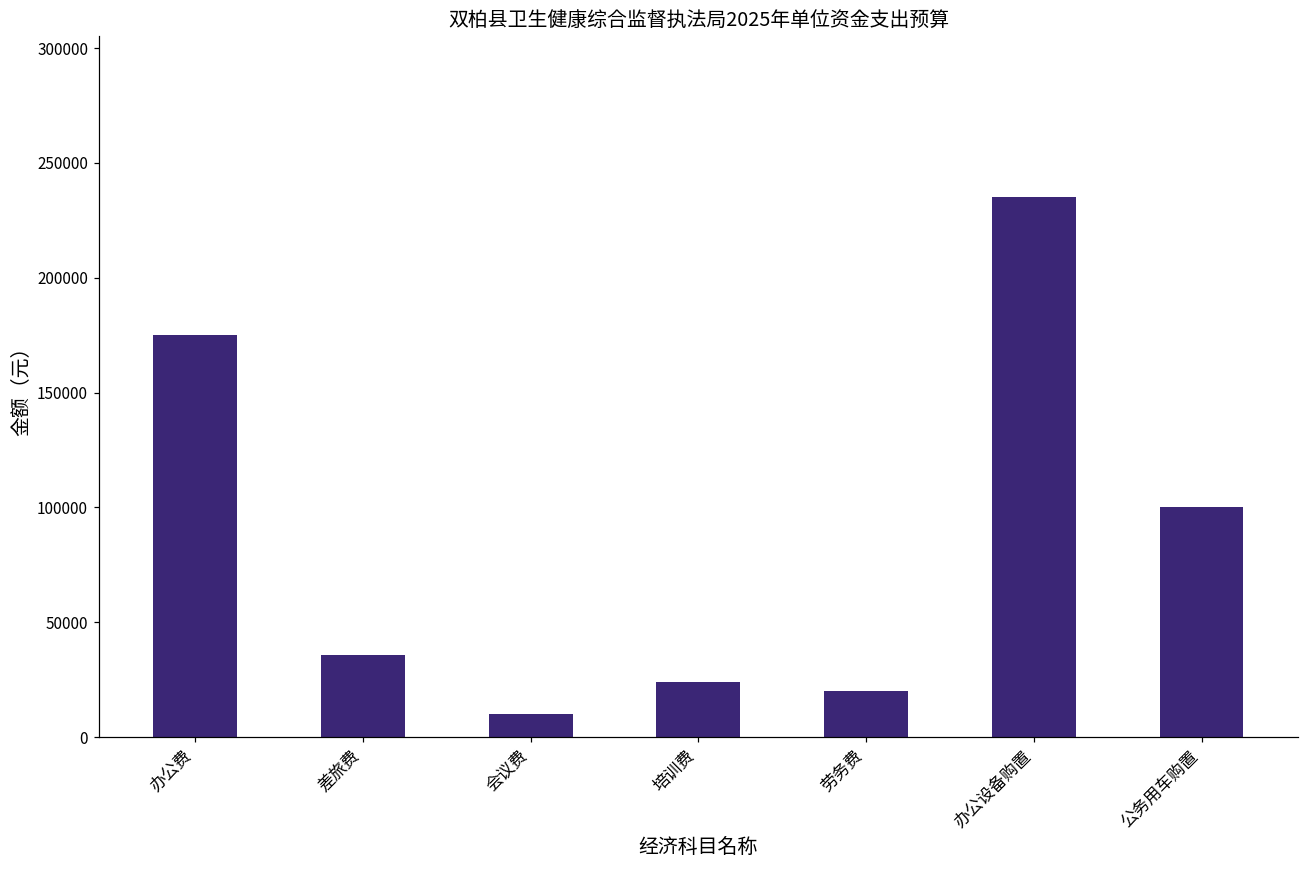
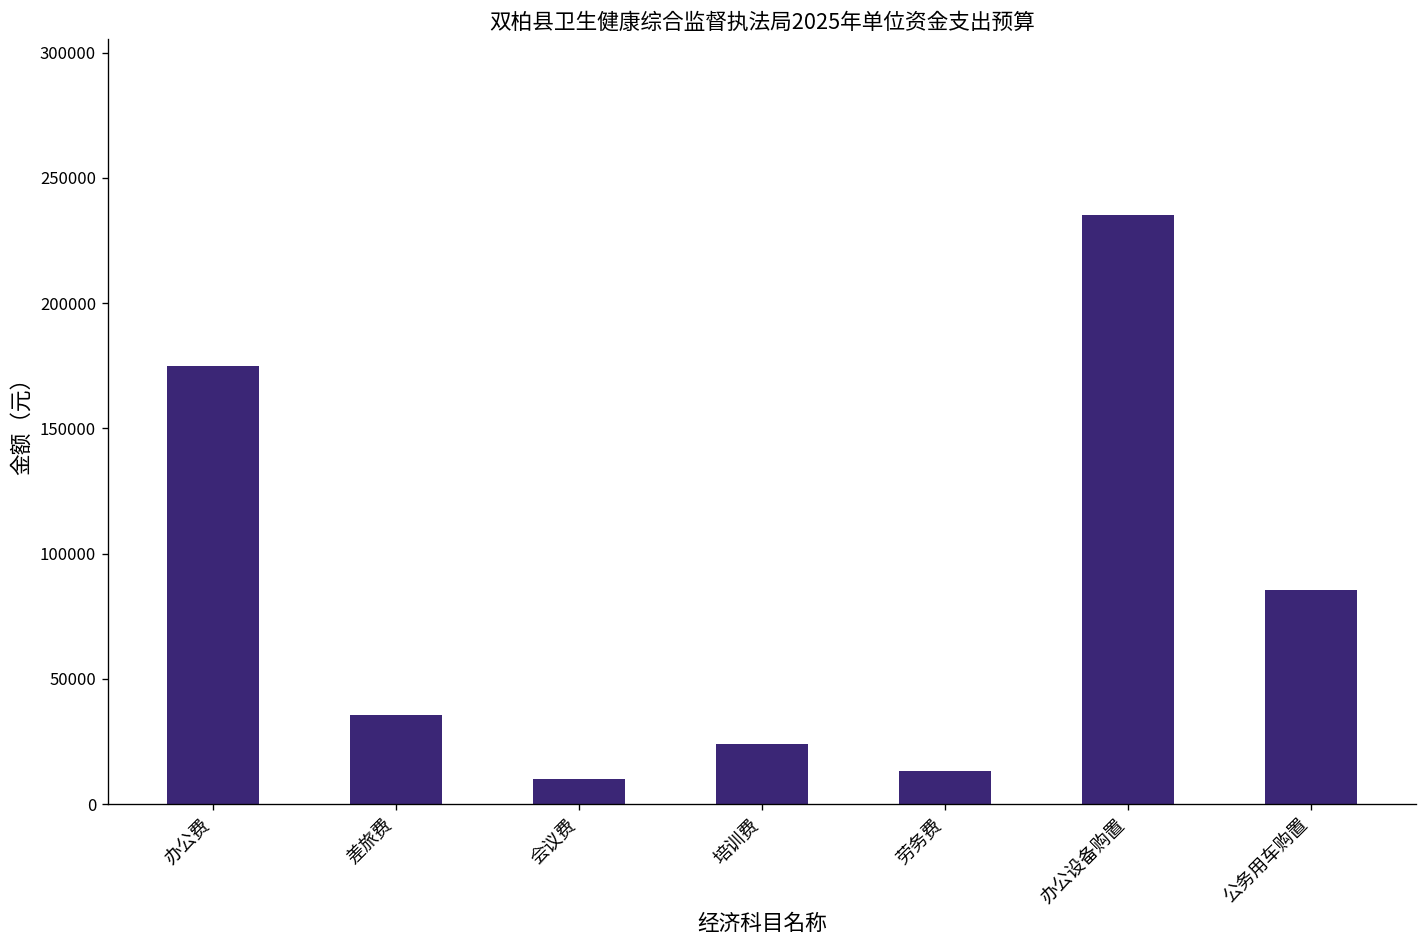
劳务费: 20000 -> 13000
公务用车购置: 100000 -> 85000
